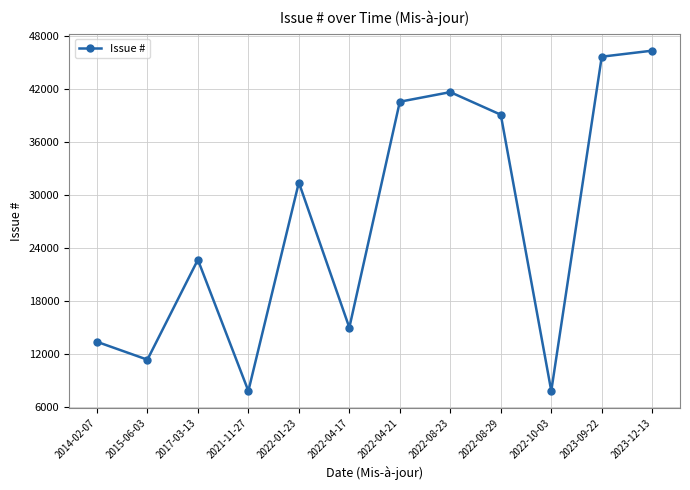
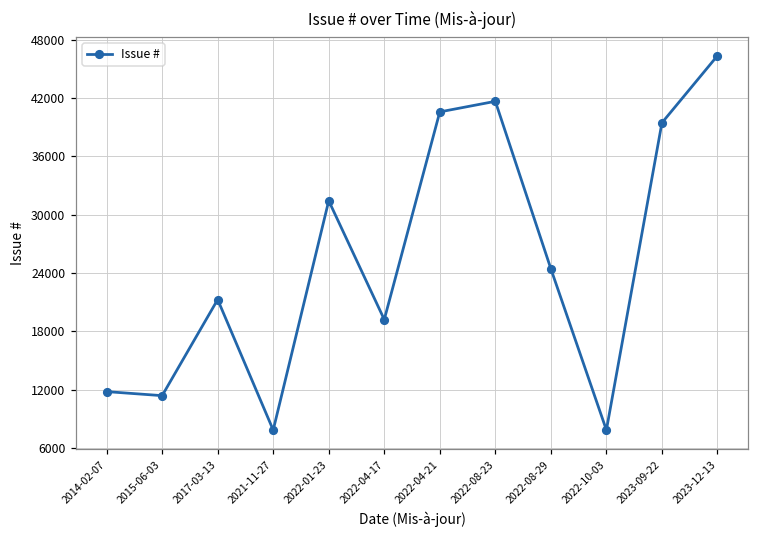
2014-02-07: 13000 -> 12000
2017-03-13: 23000 -> 21000
2022-04-17: 15000 -> 19000
2022-08-29: 39000 -> 24000
2023-09-22: 46000 -> 39000
